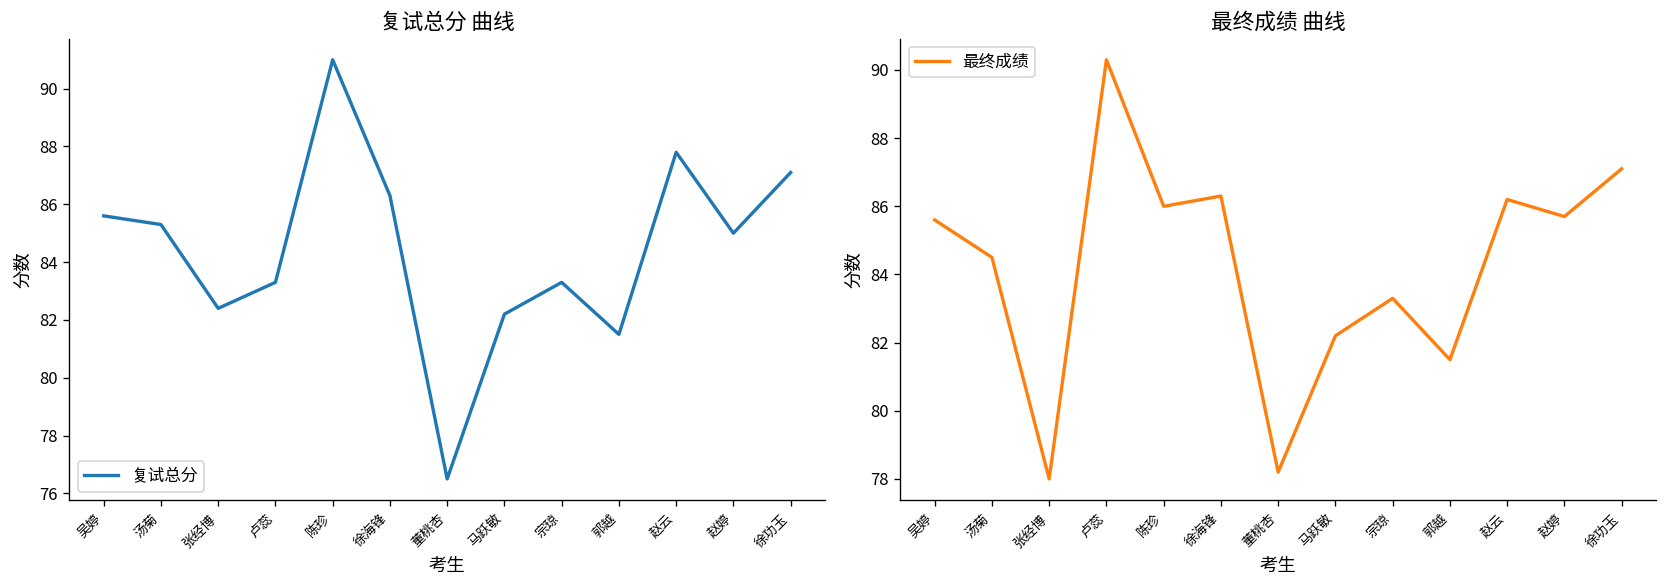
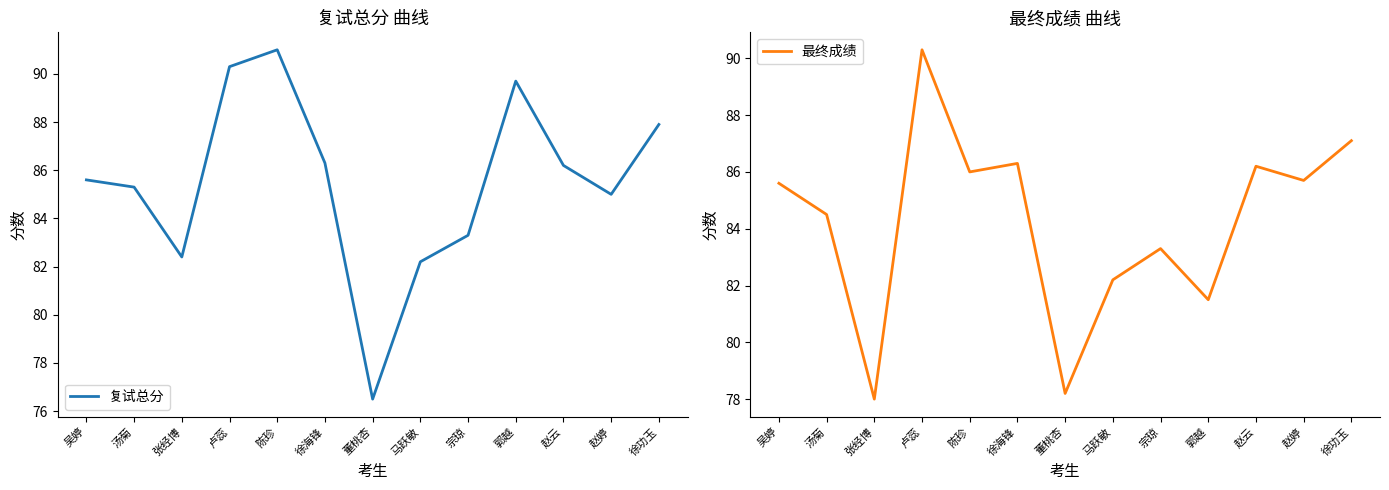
复试总分 曲线, 卢蕊: 83.3 -> 90.3
复试总分 曲线, 郭越: 81.5 -> 89.7
复试总分 曲线, 赵云: 87.8 -> 86.2
复试总分 曲线, 徐功玉: 87.1 -> 87.9
